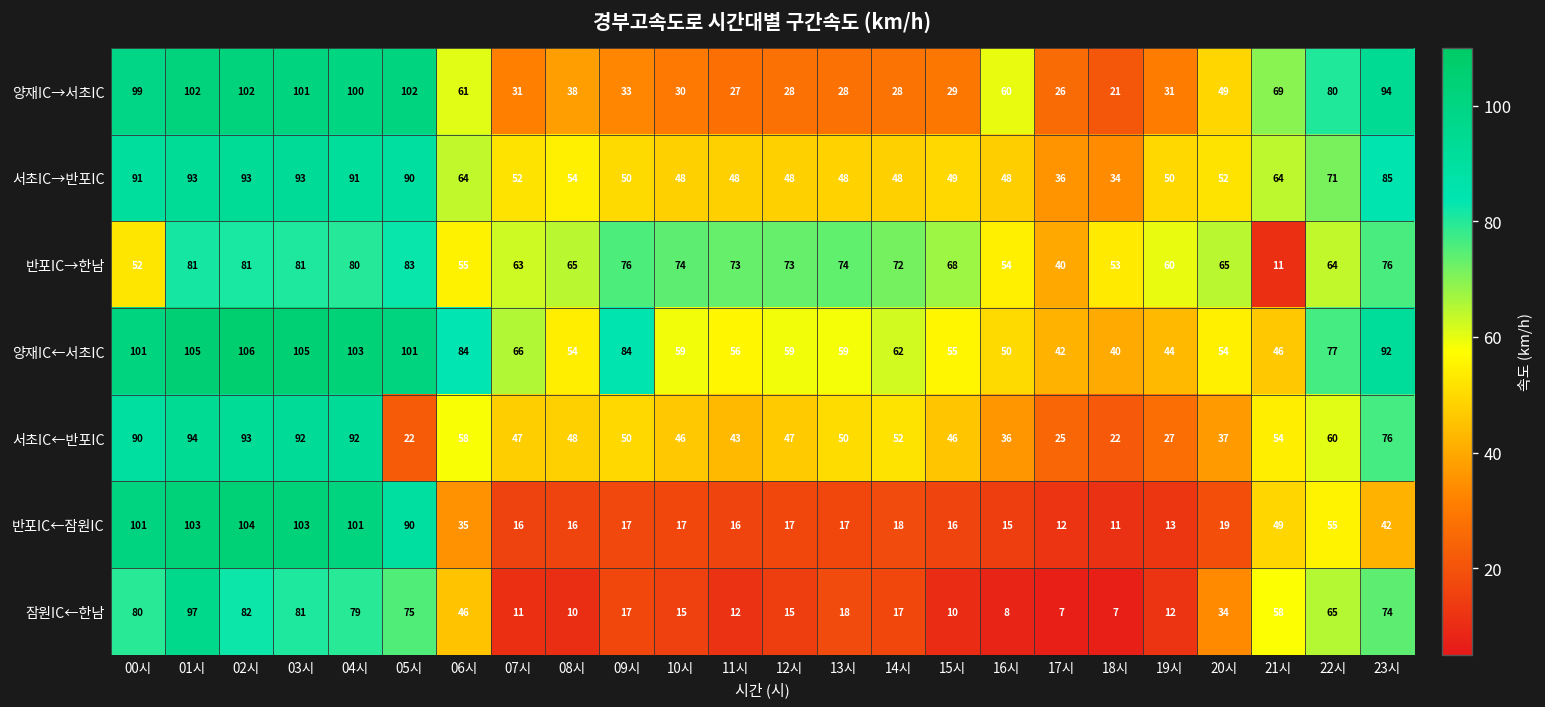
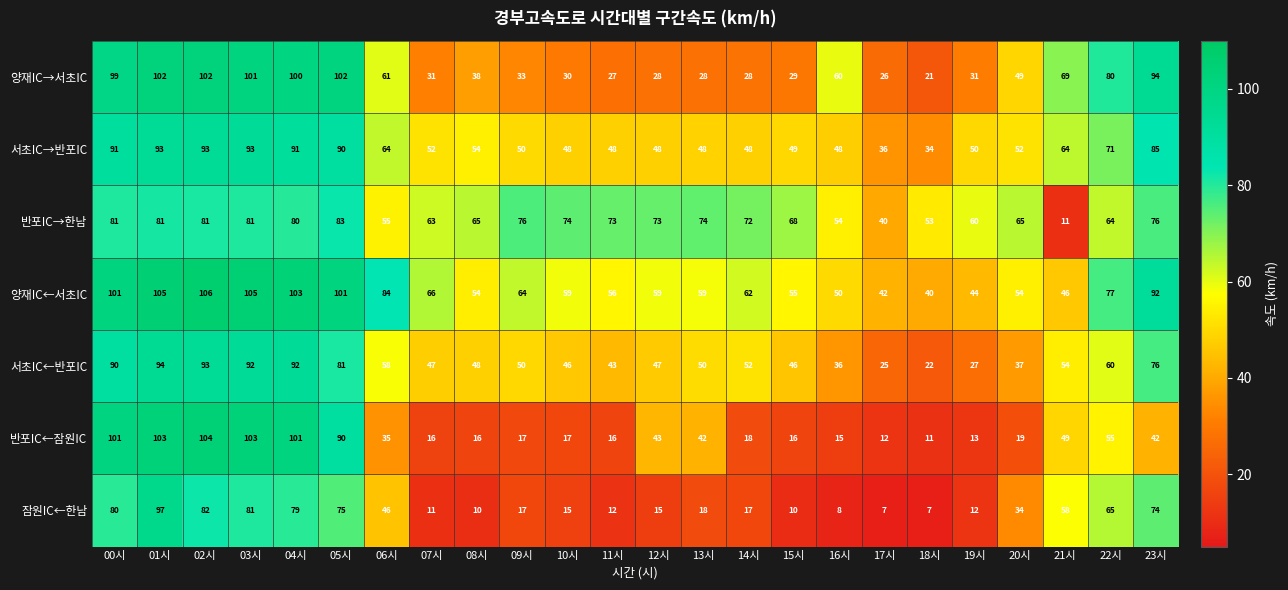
반포IC→한남, 00시: 52 -> 81
양재IC←서초IC, 09시: 84 -> 64
서초IC←반포IC, 05시: 22 -> 81
반포IC←잠원IC, 12시: 17 -> 43
반포IC←잠원IC, 13시: 17 -> 42
